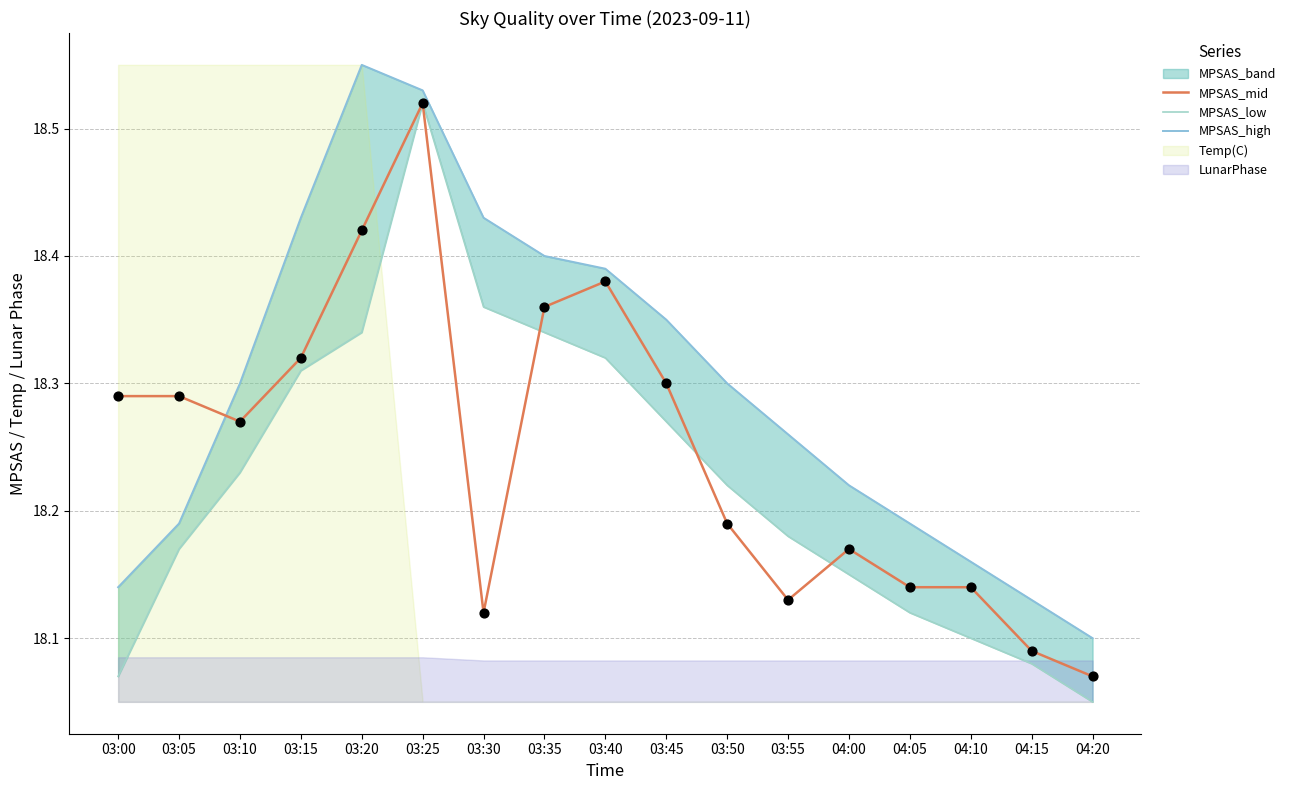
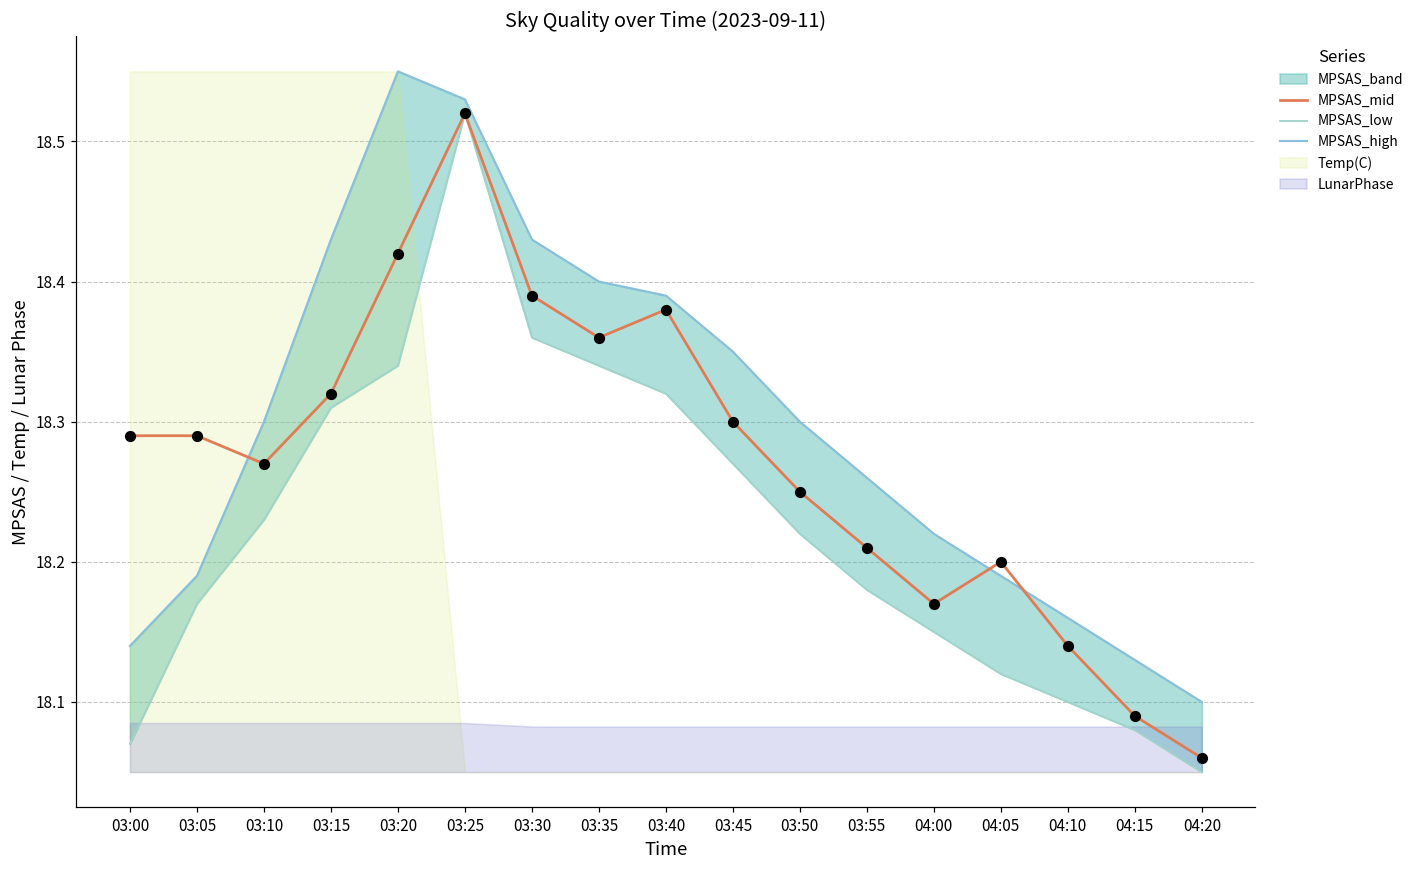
MPSAS_mid, 03:30: 18.12 -> 18.39
MPSAS_mid, 03:50: 18.19 -> 18.25
MPSAS_mid, 03:55: 18.13 -> 18.21
MPSAS_mid, 04:05: 18.14 -> 18.20
MPSAS_mid, 04:20: 18.07 -> 18.06
